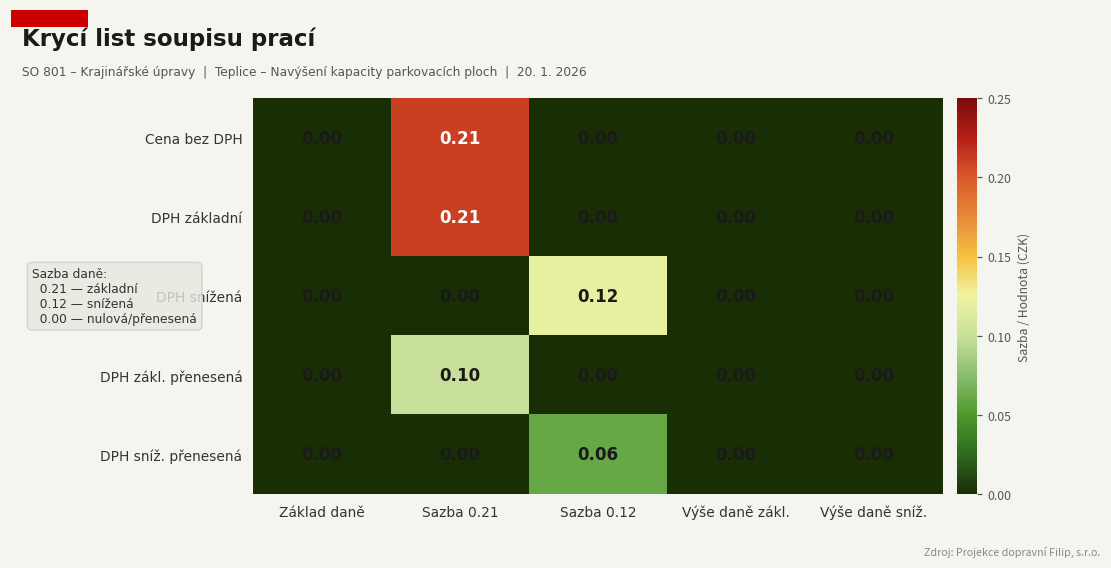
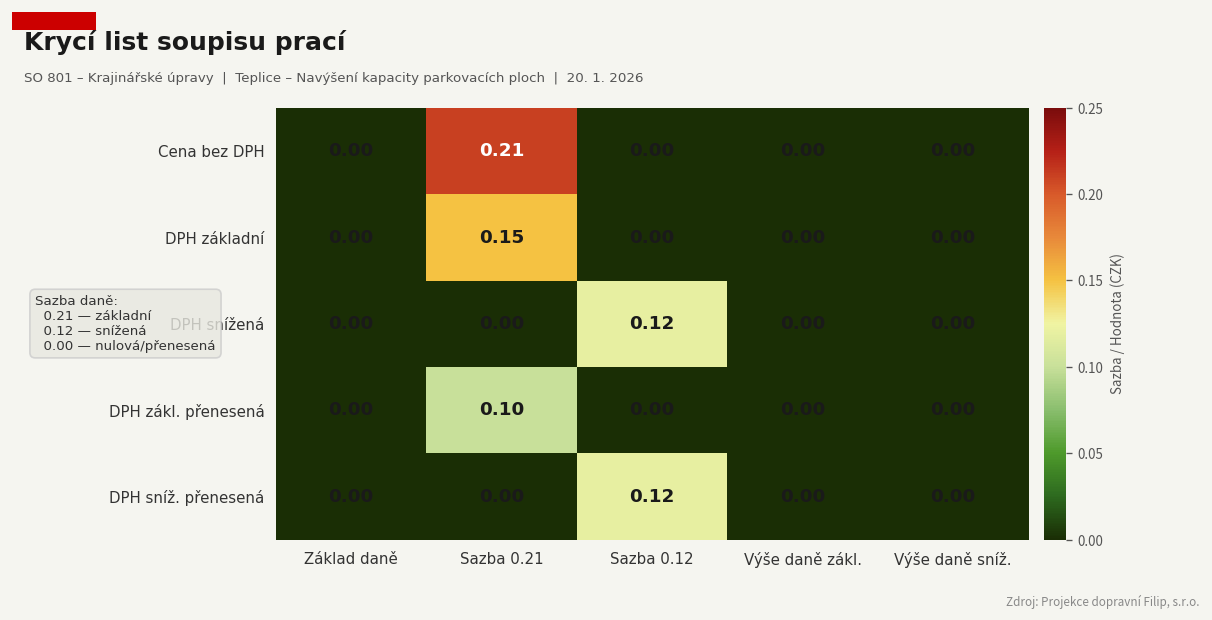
DPH základní, Sazba 0.21: 0.21 -> 0.15
DPH sníž. přenesená, Sazba 0.12: 0.06 -> 0.12
